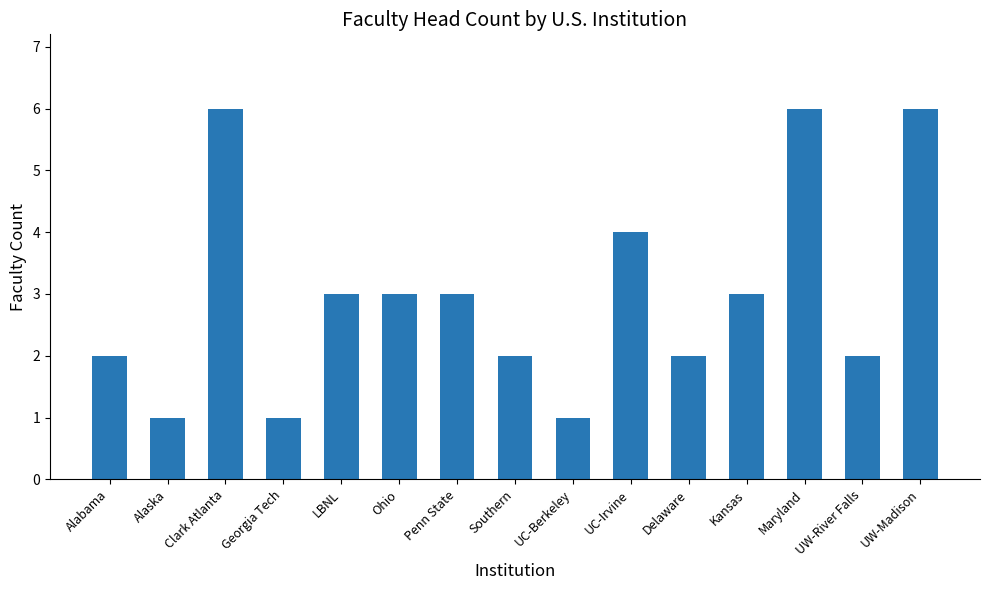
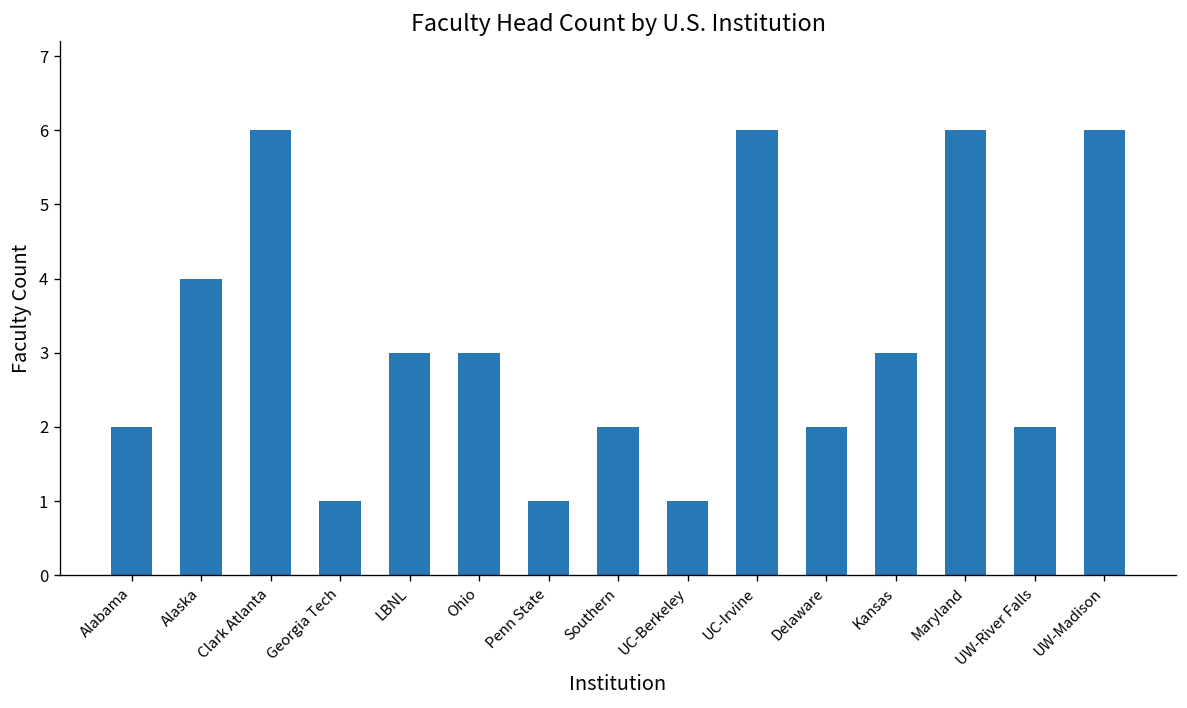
Alaska: 1 -> 4
Penn State: 3 -> 1
UC-Irvine: 4 -> 6
